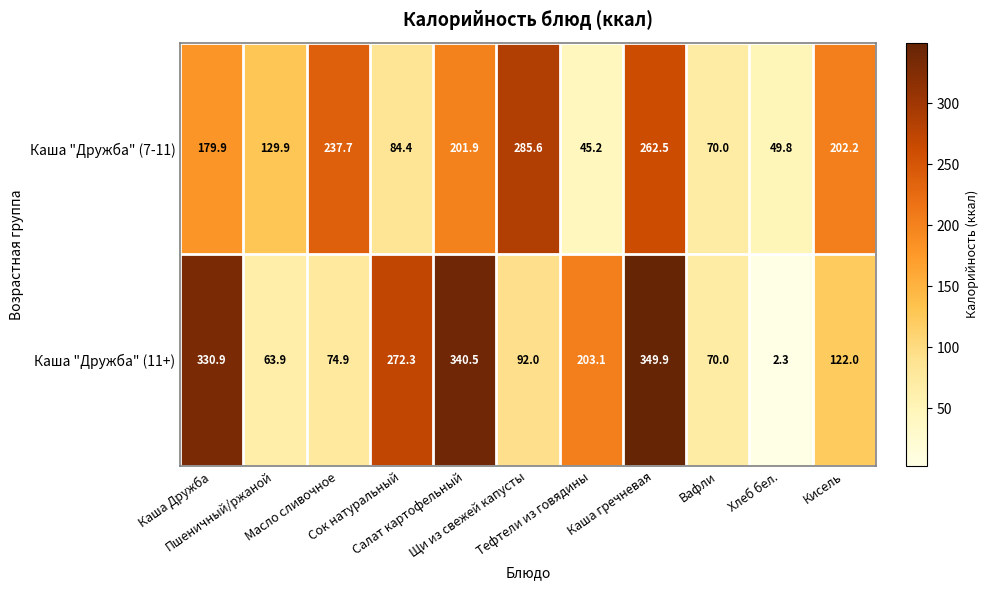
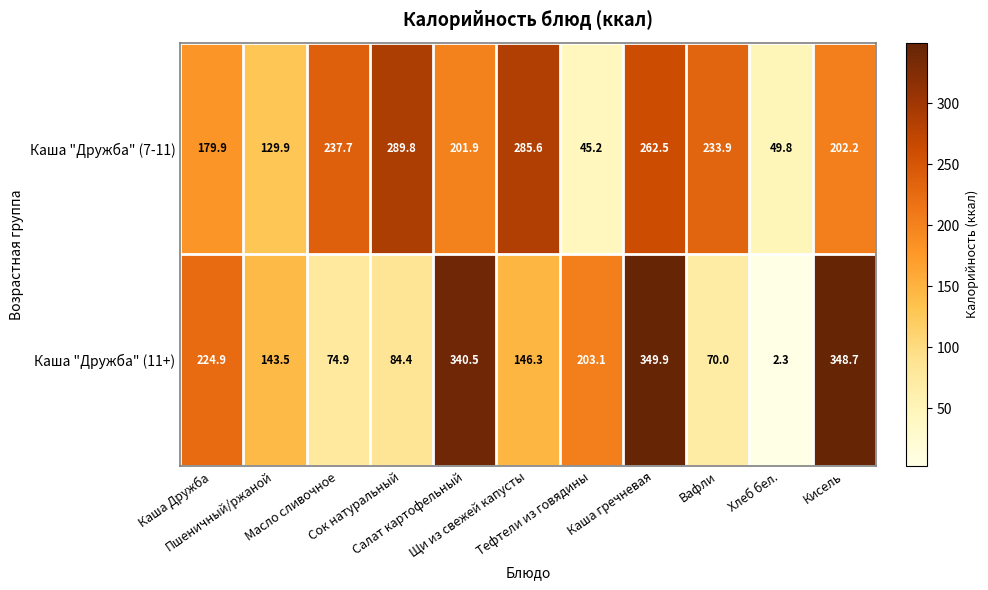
Каша "Дружба" (7-11), Сок натуральный: 84.4 -> 289.8
Каша "Дружба" (7-11), Вафли: 70.0 -> 233.9
Каша "Дружба" (11+), Каша Дружба: 330.9 -> 224.9
Каша "Дружба" (11+), Пшеничный/ржаной: 63.9 -> 143.5
Каша "Дружба" (11+), Сок натуральный: 272.3 -> 84.4
Каша "Дружба" (11+), Щи из свежей капусты: 92.0 -> 146.3
Каша "Дружба" (11+), Кисель: 122.0 -> 348.7
